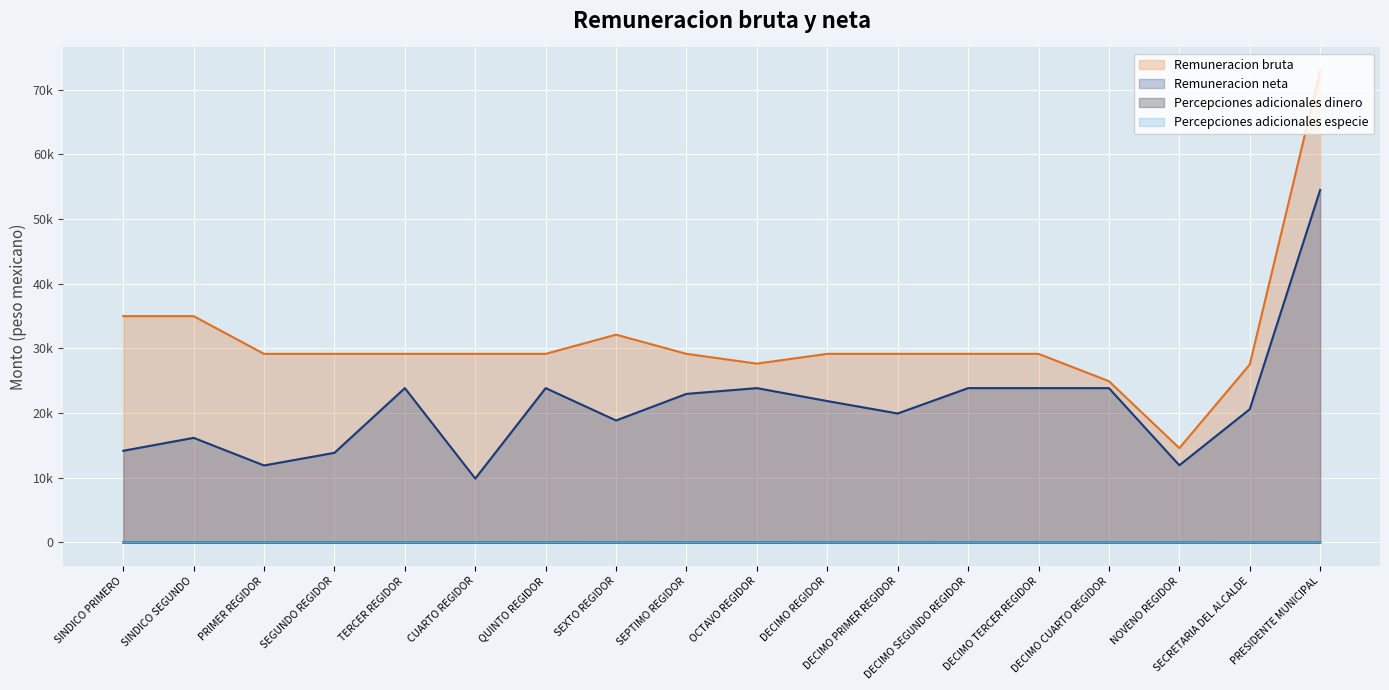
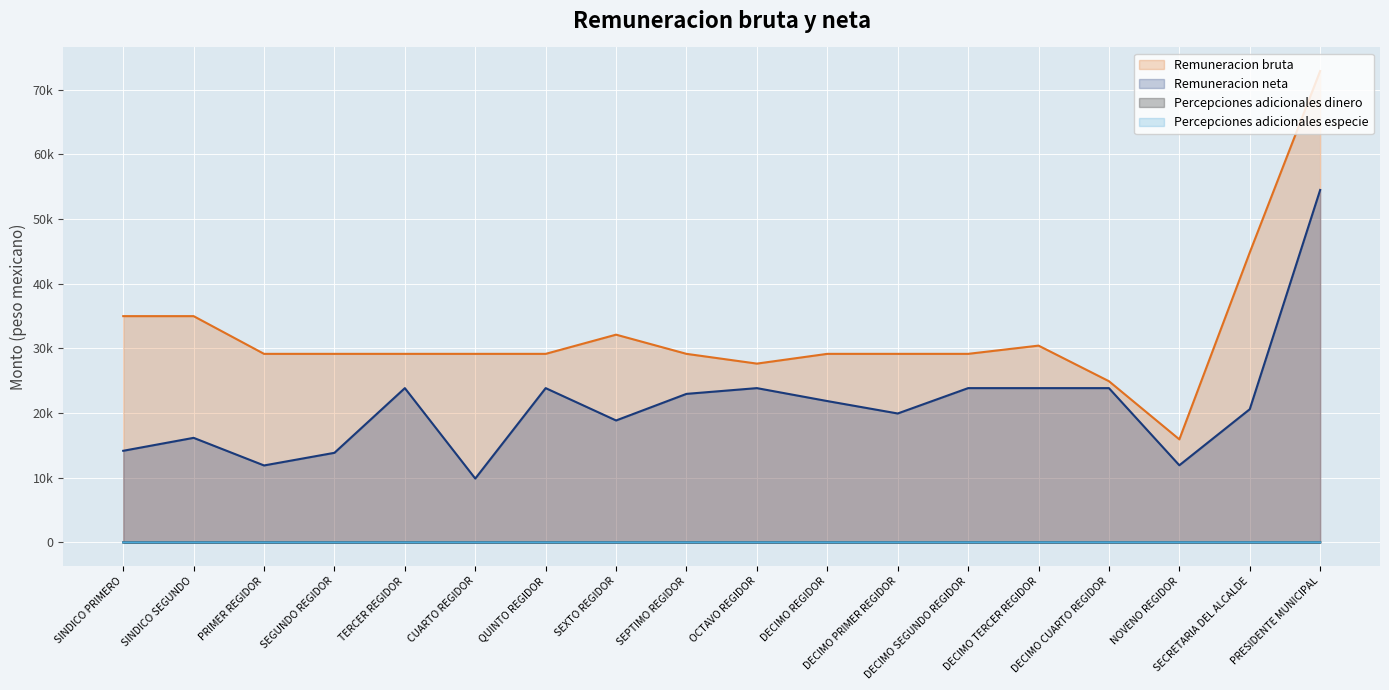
Remuneracion bruta, DECIMO TERCER REGIDOR: 29000 -> 30000
Remuneracion bruta, NOVENO REGIDOR: 15000 -> 16000
Remuneracion bruta, SECRETARIA DEL ALCALDE: 28000 -> 45000
